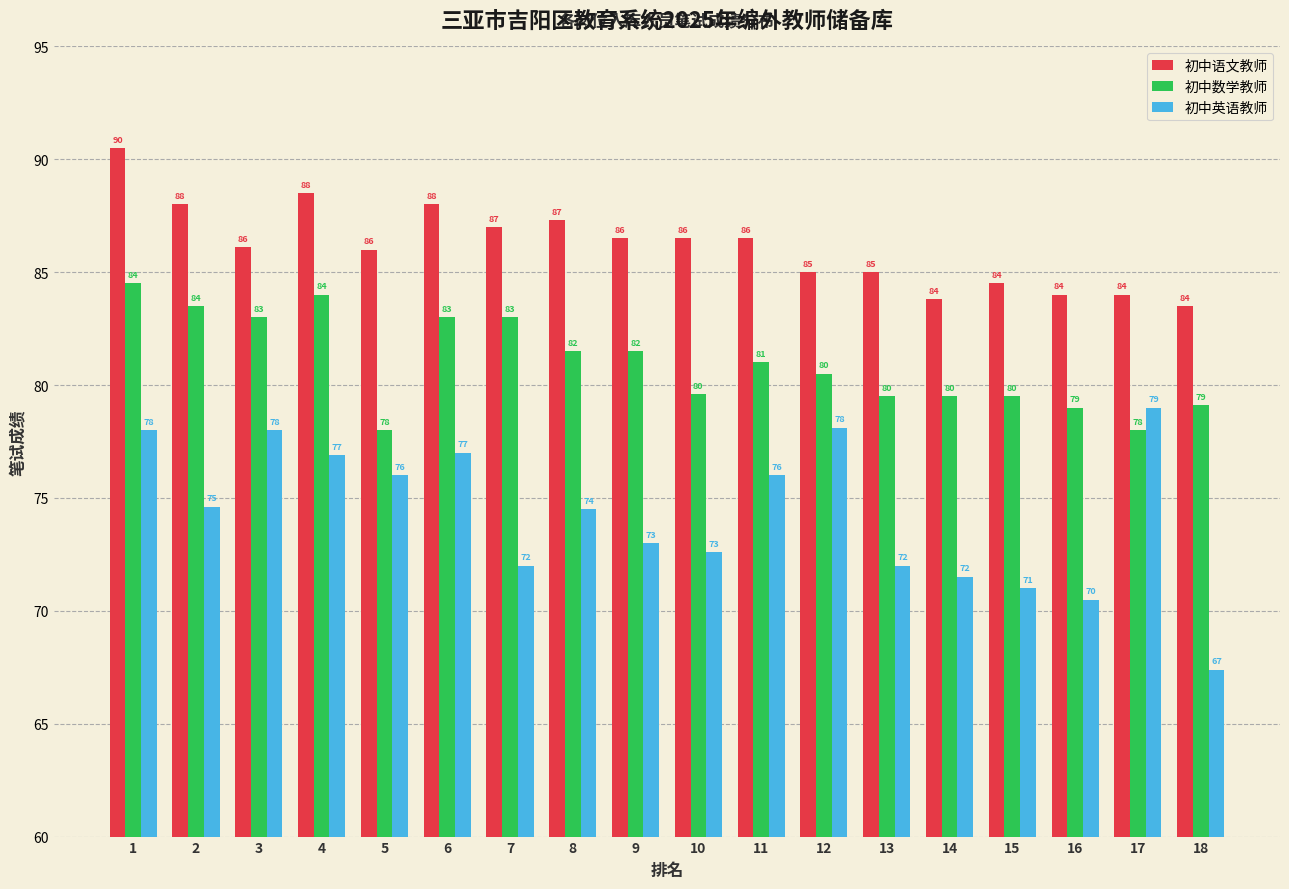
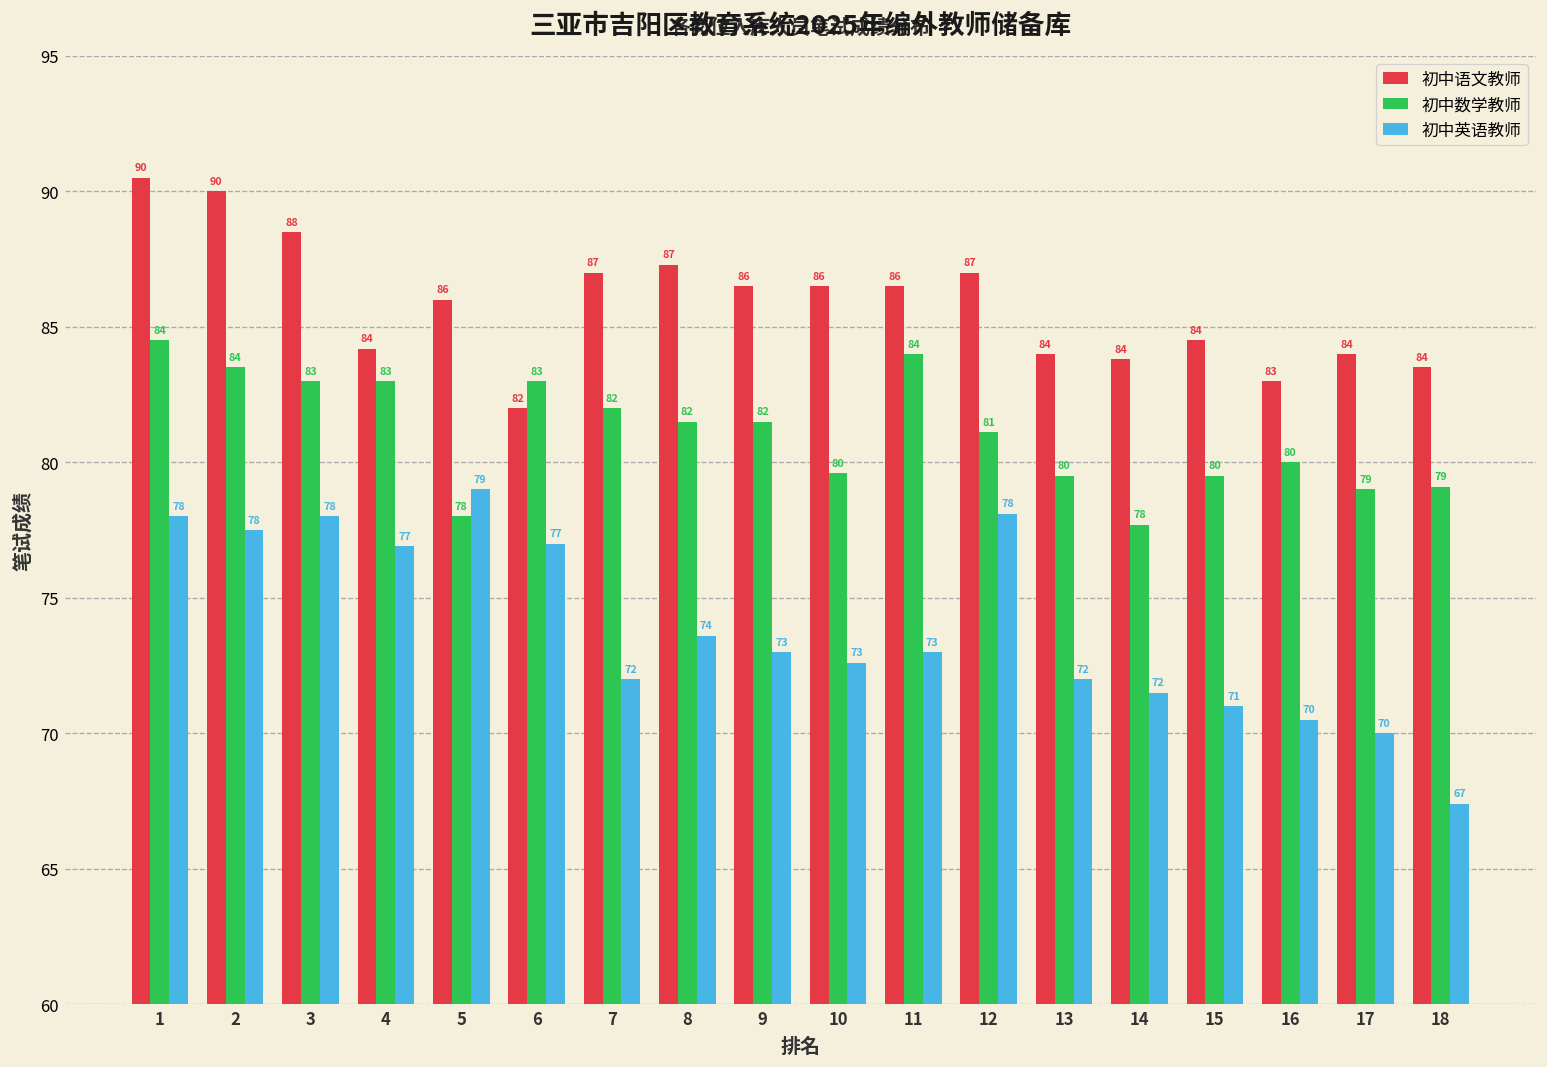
初中语文教师, 2: 88 -> 90
初中英语教师, 2: 75 -> 78
初中语文教师, 3: 86 -> 88
初中语文教师, 4: 88 -> 84
初中数学教师, 4: 84 -> 83
初中英语教师, 5: 76 -> 79
初中语文教师, 6: 88 -> 82
初中数学教师, 7: 83 -> 82
初中英语教师, 8: 74.5 -> 73.6
初中数学教师, 11: 81 -> 84
初中英语教师, 11: 76 -> 73
初中语文教师, 12: 85 -> 87
初中数学教师, 12: 80 -> 81
初中语文教师, 13: 85 -> 84
初中数学教师, 14: 80 -> 78
初中语文教师, 16: 84 -> 83
初中数学教师, 16: 79 -> 80
初中数学教师, 17: 78 -> 79
初中英语教师, 17: 79 -> 70
